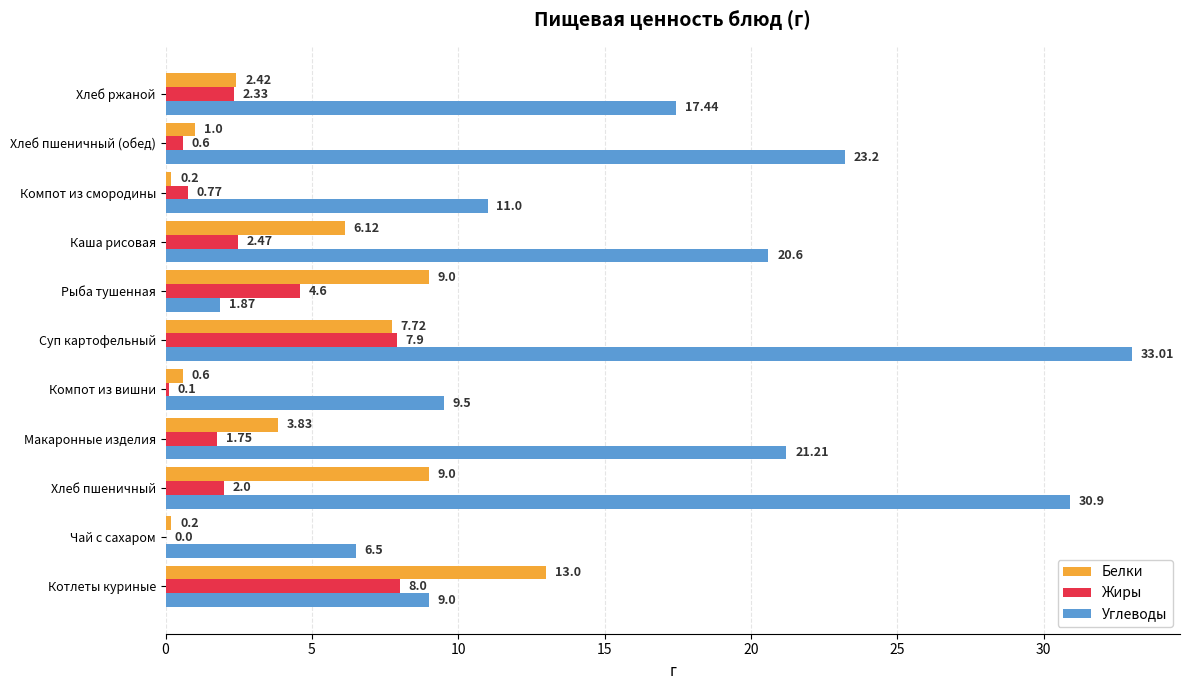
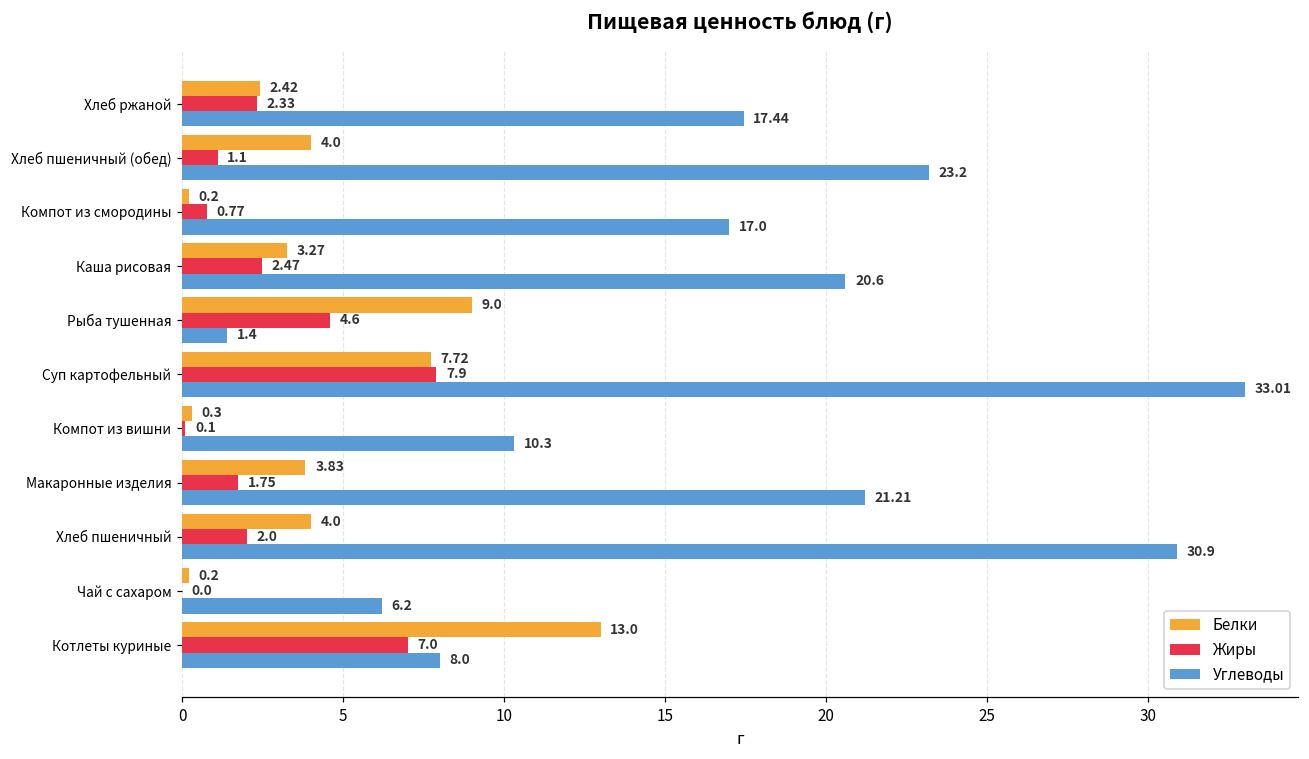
Белки, Хлеб пшеничный (обед): 1.0 -> 4.0
Жиры, Хлеб пшеничный (обед): 0.6 -> 1.1
Углеводы, Компот из смородины: 11.0 -> 17.0
Белки, Каша рисовая: 6.12 -> 3.27
Углеводы, Рыба тушенная: 1.87 -> 1.4
Белки, Компот из вишни: 0.6 -> 0.3
Углеводы, Компот из вишни: 9.5 -> 10.3
Белки, Хлеб пшеничный: 9.0 -> 4.0
Углеводы, Чай с сахаром: 6.5 -> 6.2
Жиры, Котлеты куриные: 8.0 -> 7.0
Углеводы, Котлеты куриные: 9.0 -> 8.0
